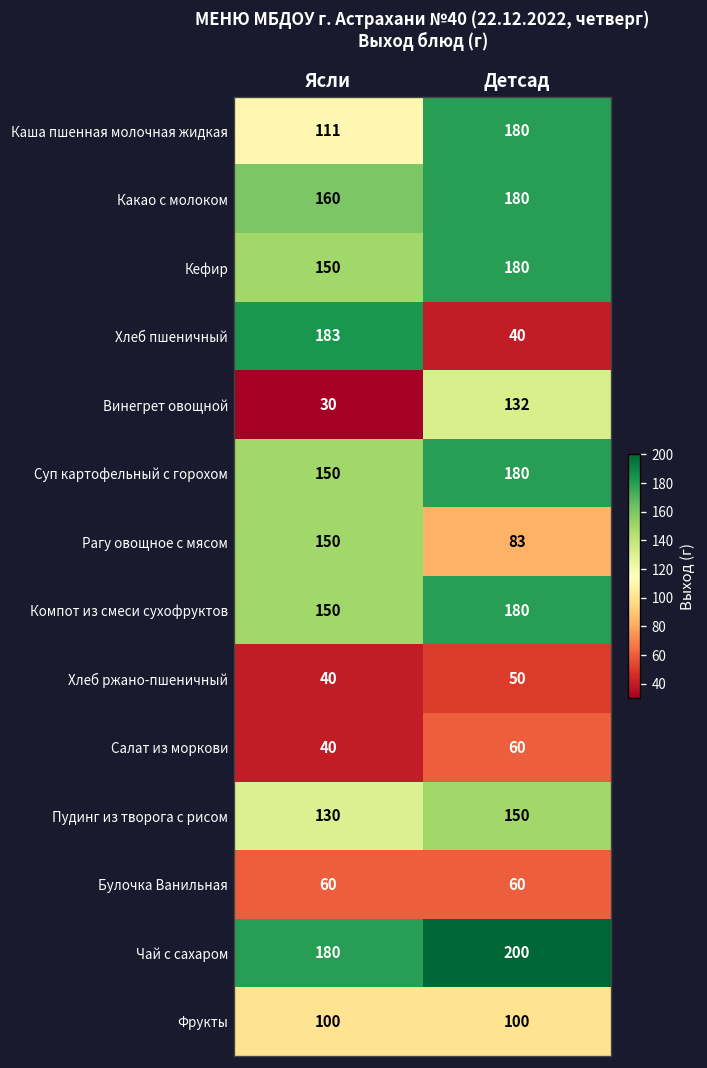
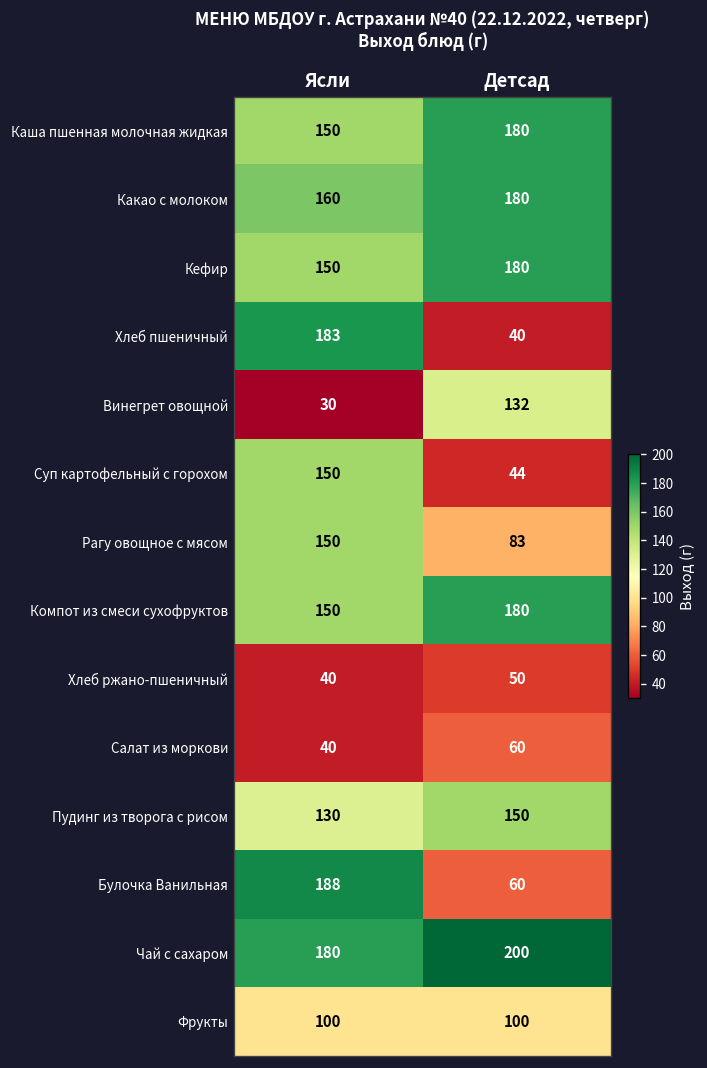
Каша пшенная молочная жидкая, Ясли: 111 -> 150
Суп картофельный с горохом, Детсад: 180 -> 44
Булочка Ванильная, Ясли: 60 -> 188
